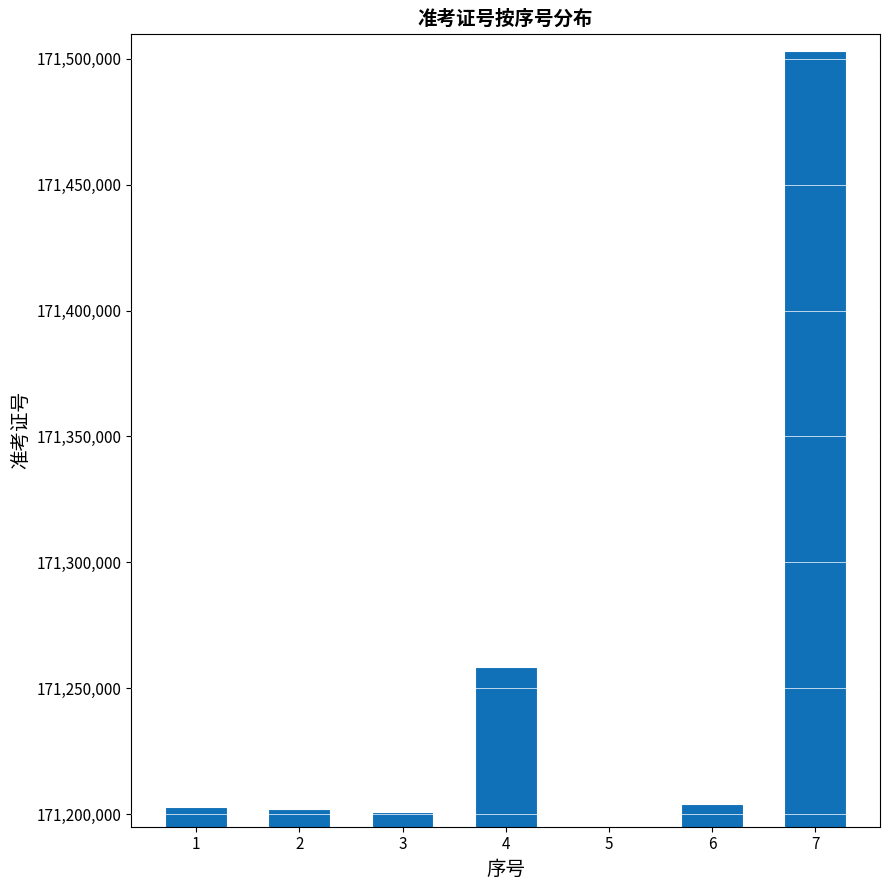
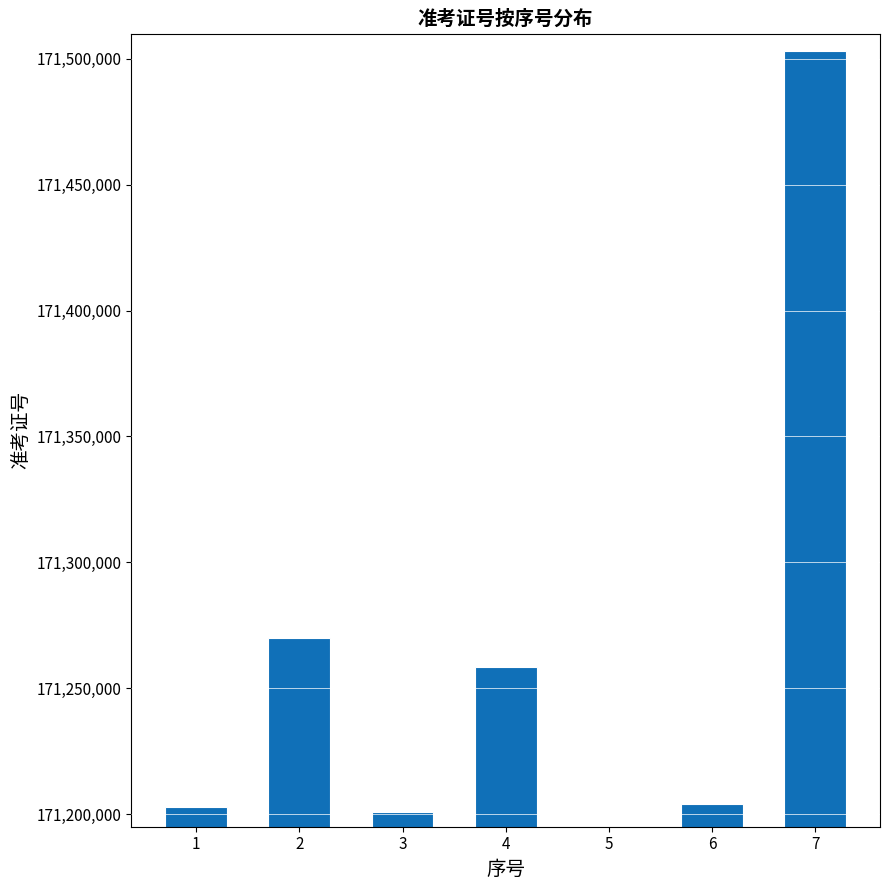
2: 171,202,000 -> 171,270,000
